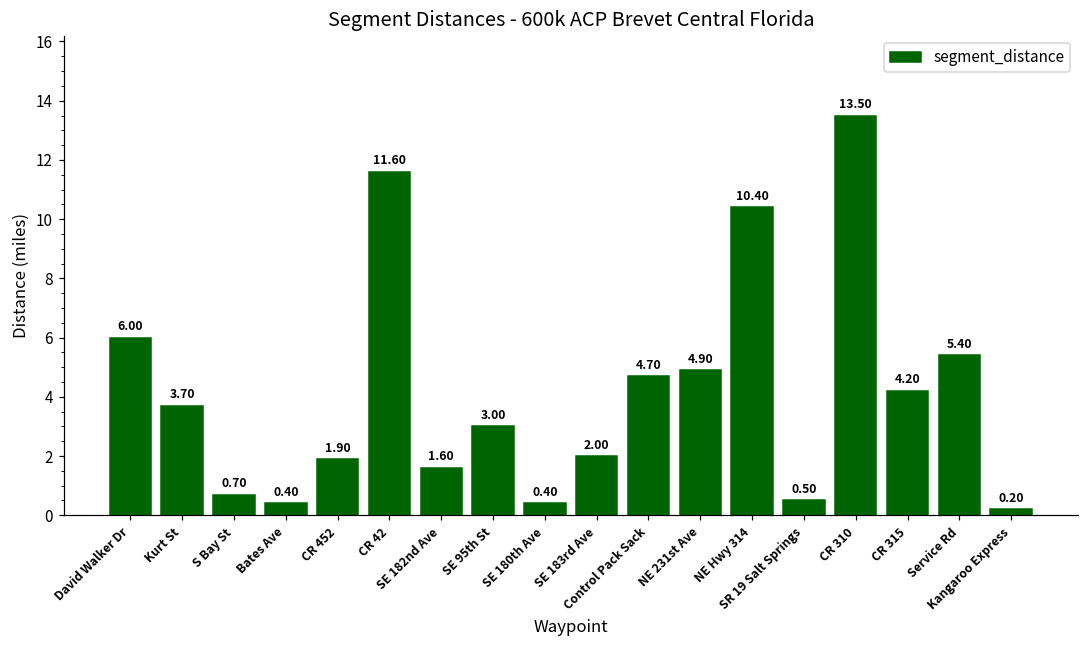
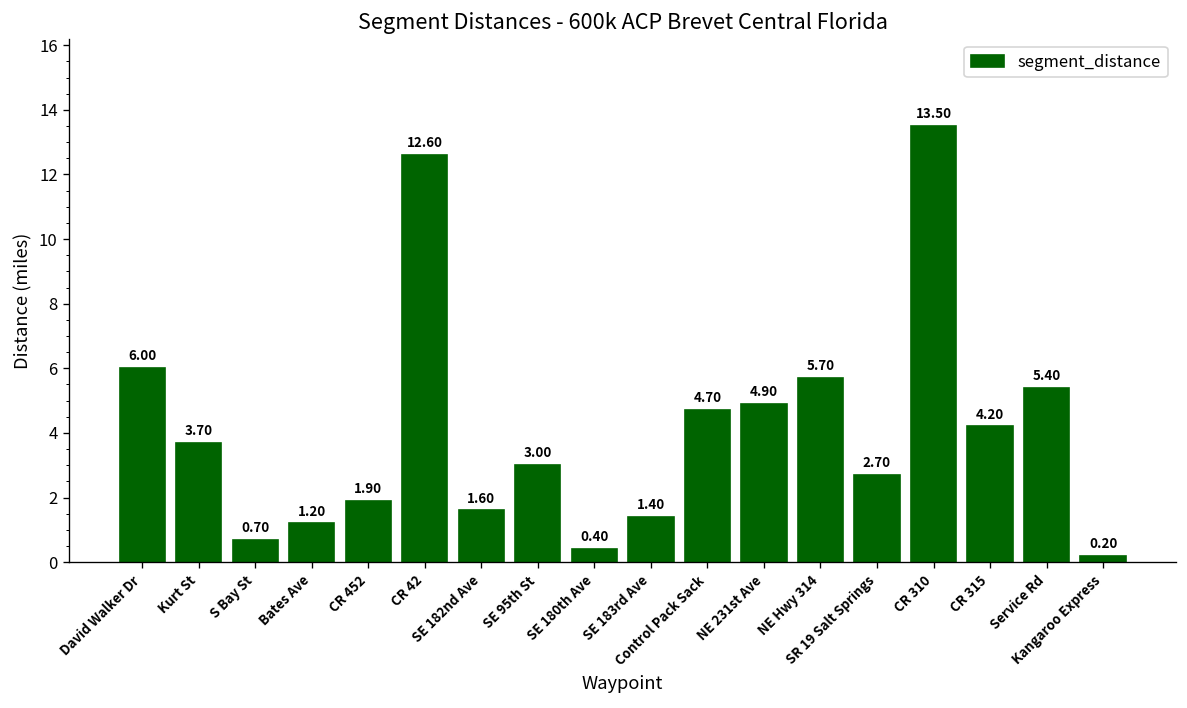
Bates Ave: 0.40 -> 1.20
CR 42: 11.60 -> 12.60
SE 183rd Ave: 2.00 -> 1.40
NE Hwy 314: 10.40 -> 5.70
SR 19 Salt Springs: 0.50 -> 2.70
